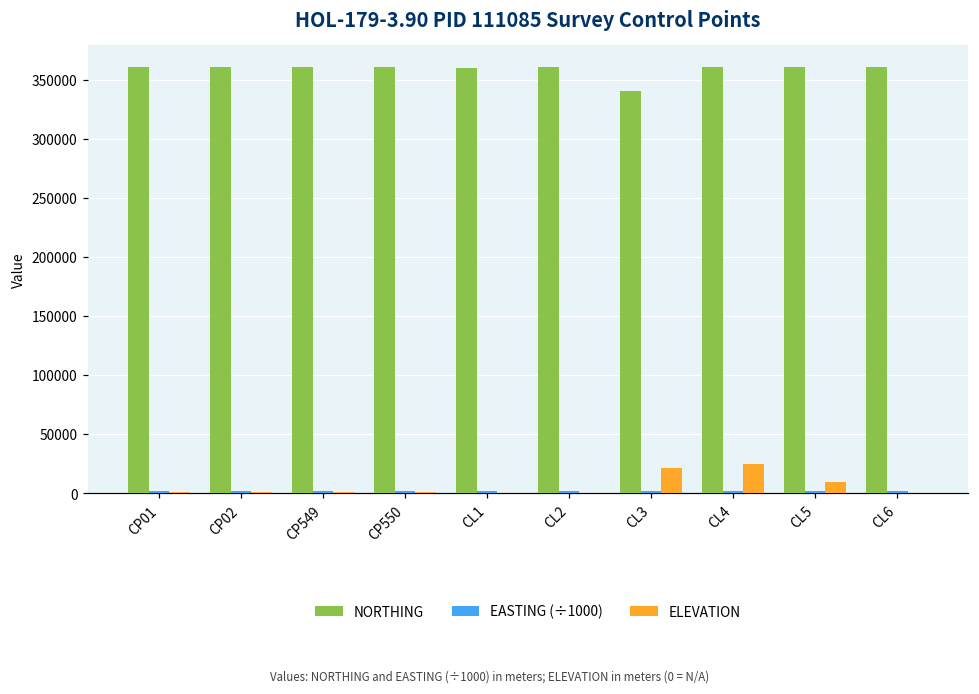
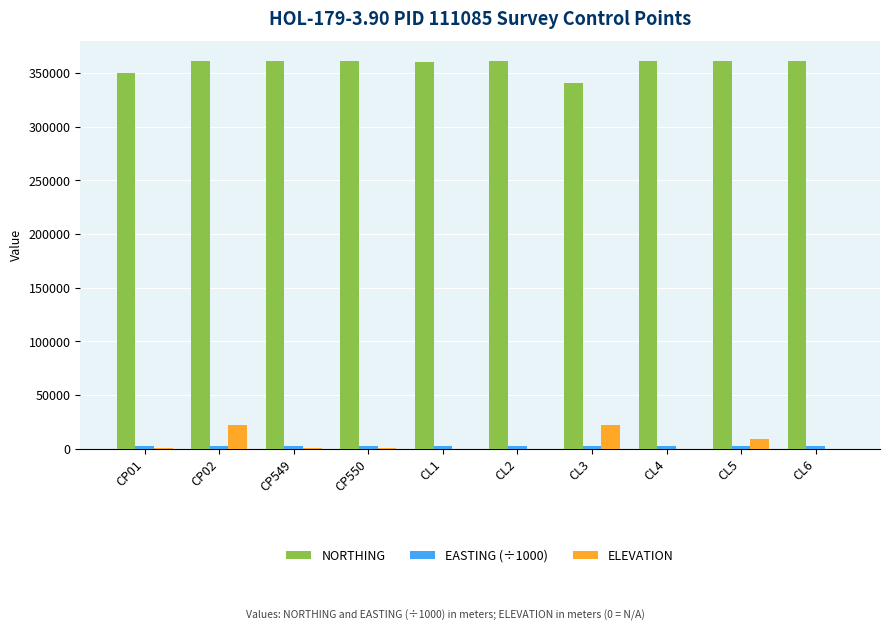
NORTHING, CP01: 361000 -> 350000
ELEVATION, CP02: 1000 -> 22000
ELEVATION, CL4: 25000 -> 0
